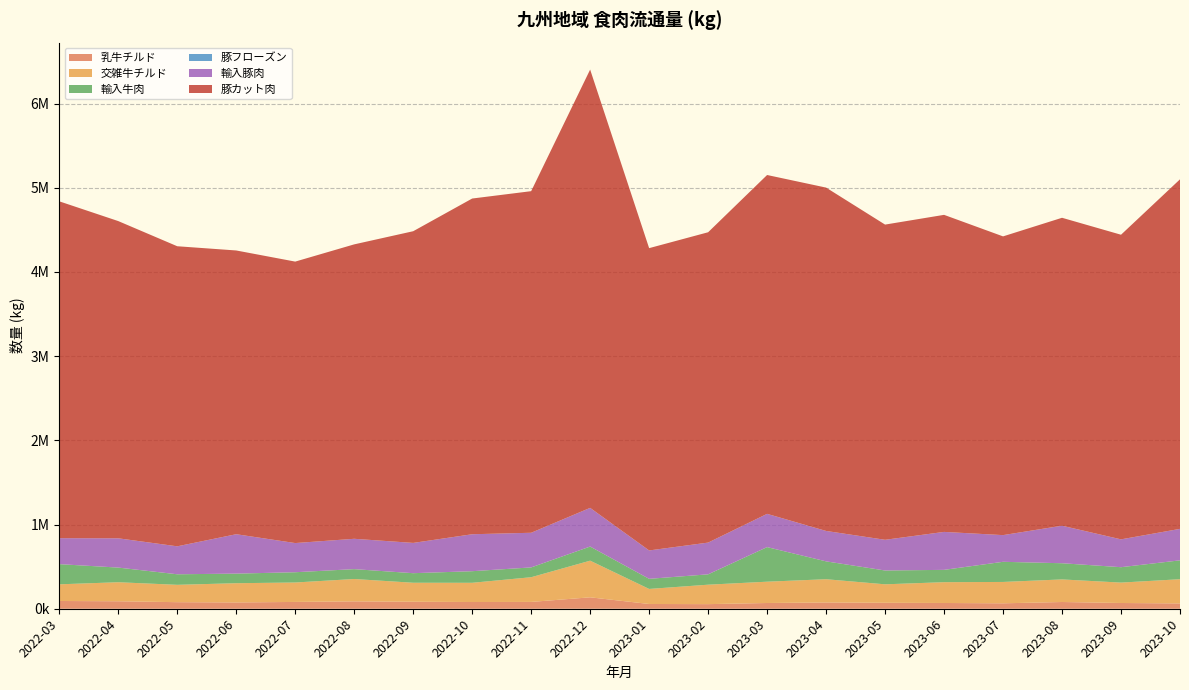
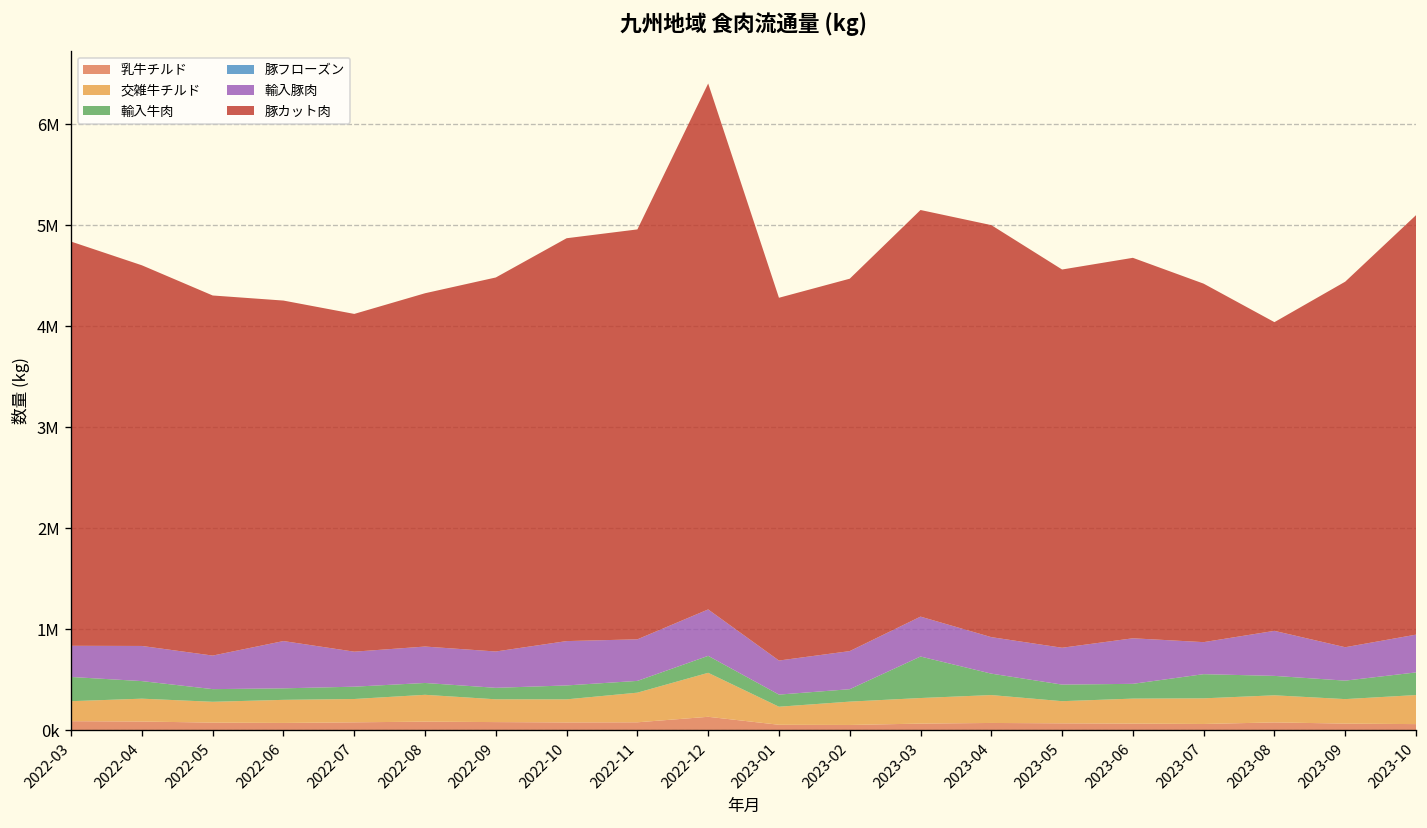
豚カット肉, 2023-08: 3700000 -> 3100000
